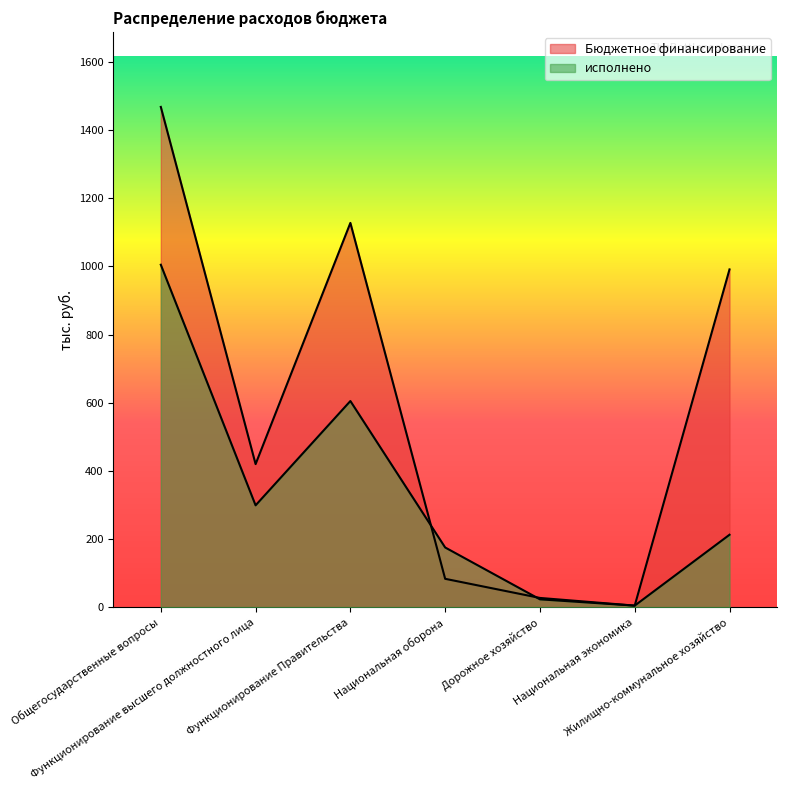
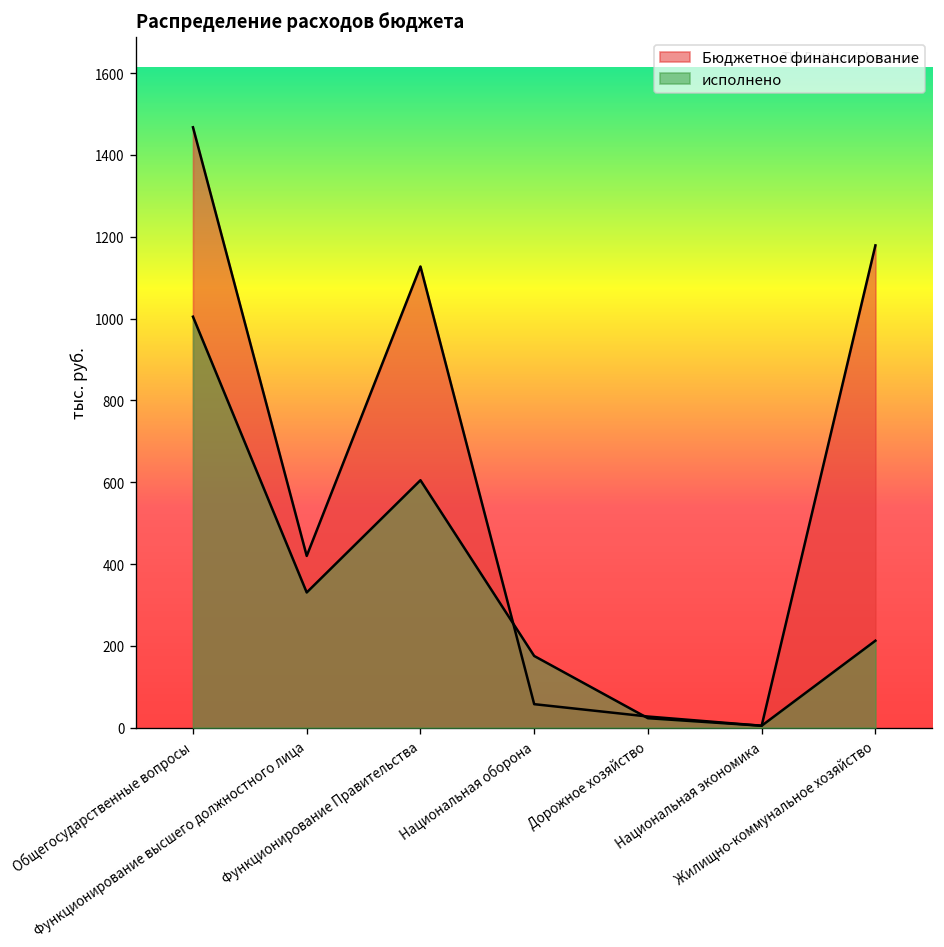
исполнено, Функционирование высшего должностного лица: 300 -> 330
Бюджетное финансирование, Национальная оборона: 80 -> 60
Бюджетное финансирование, Жилищно-коммунальное хозяйство: 990 -> 1180
